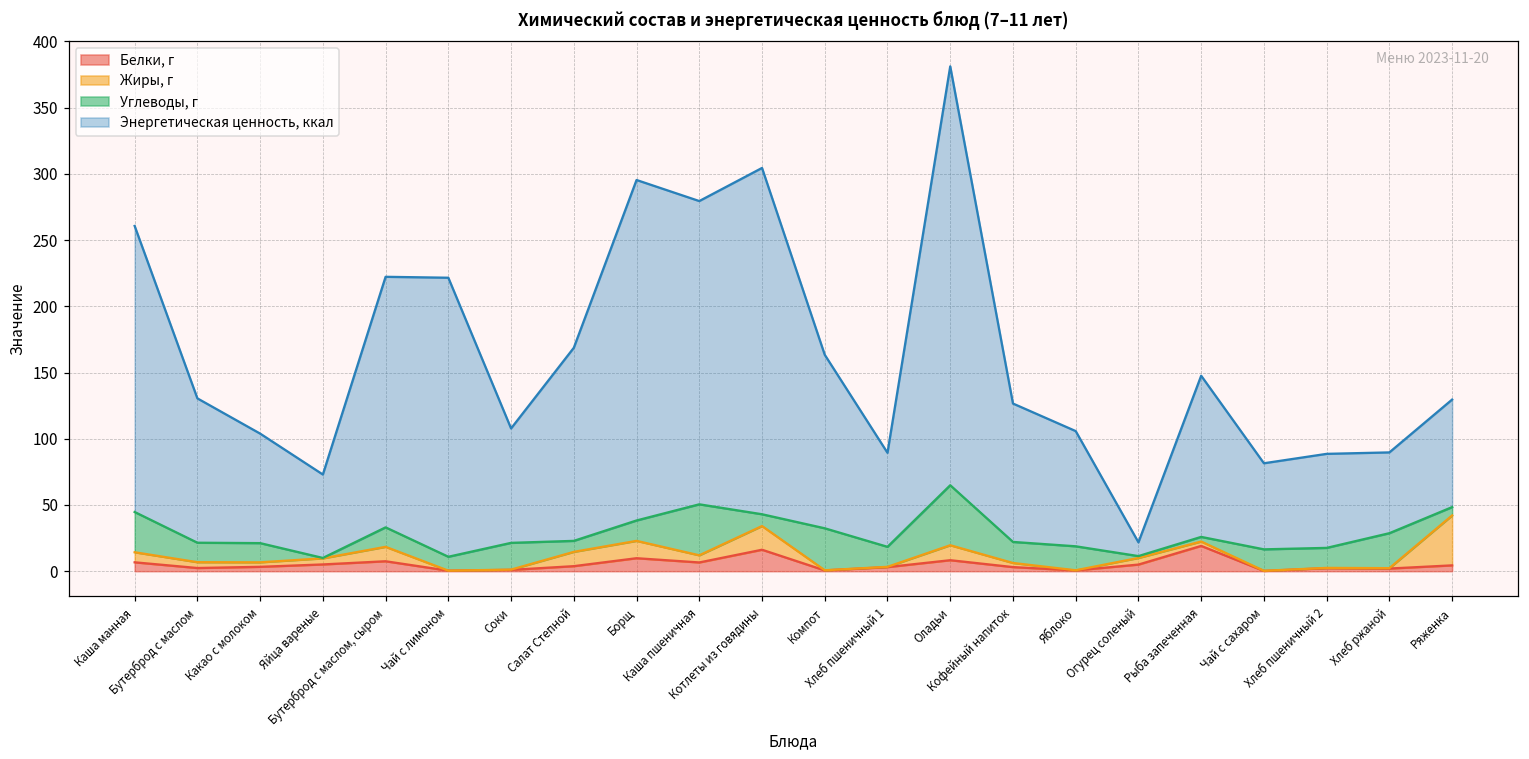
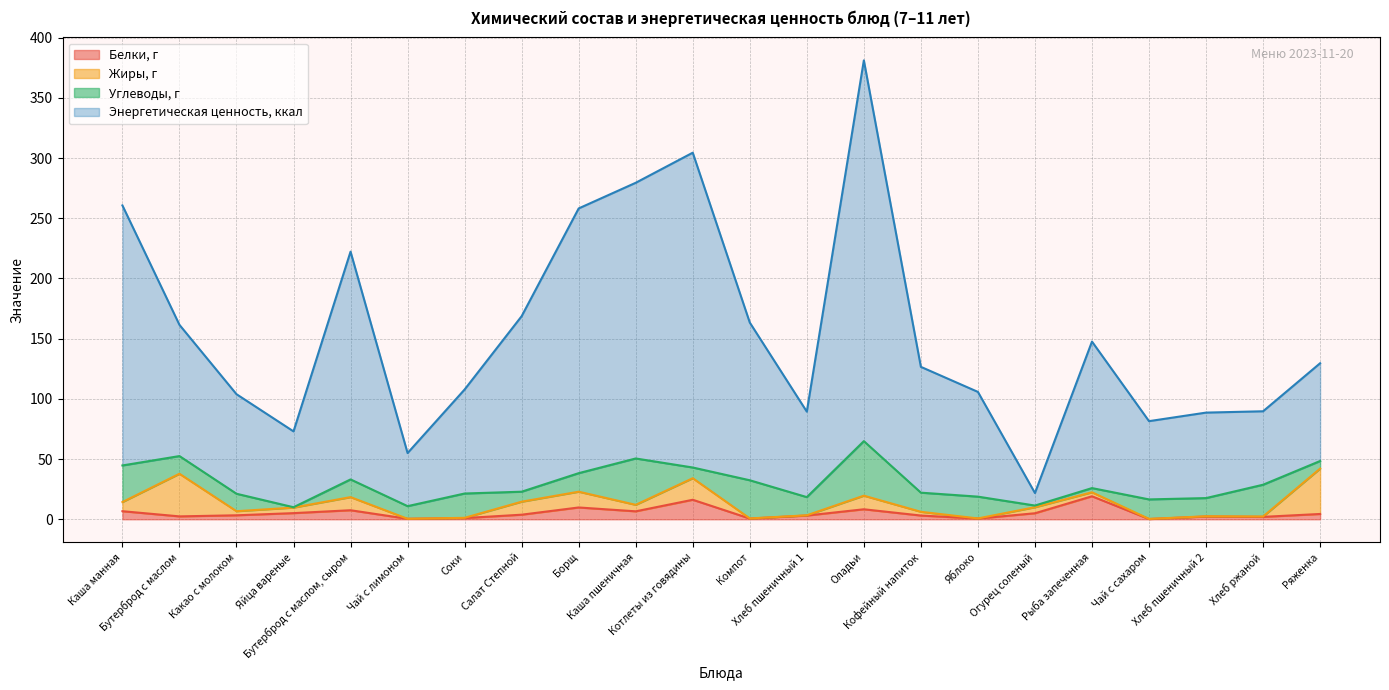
Жиры, г, Бутерброд с маслом: 4 -> 35
Энергетическая ценность, ккал, Чай с лимоном: 211 -> 44
Энергетическая ценность, ккал, Борщ: 257 -> 220
